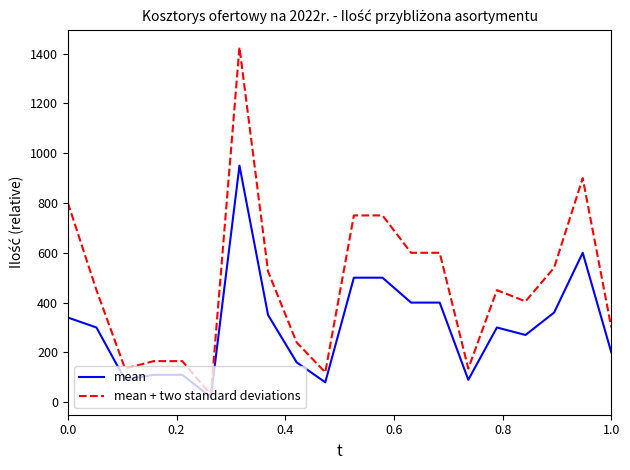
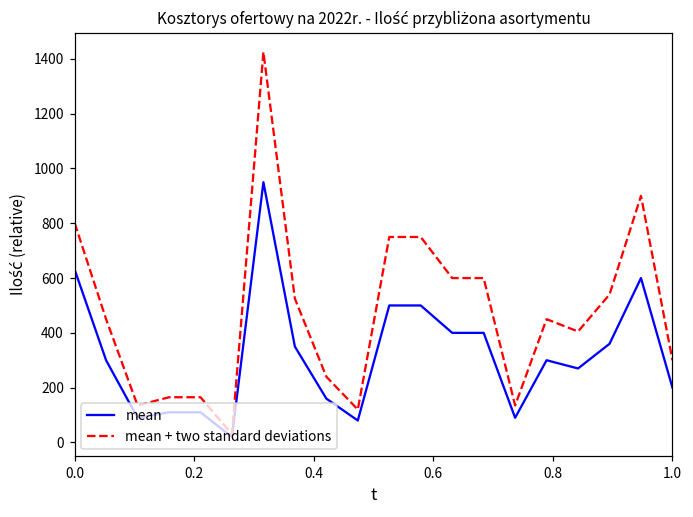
mean, 0.0: 340 -> 630
